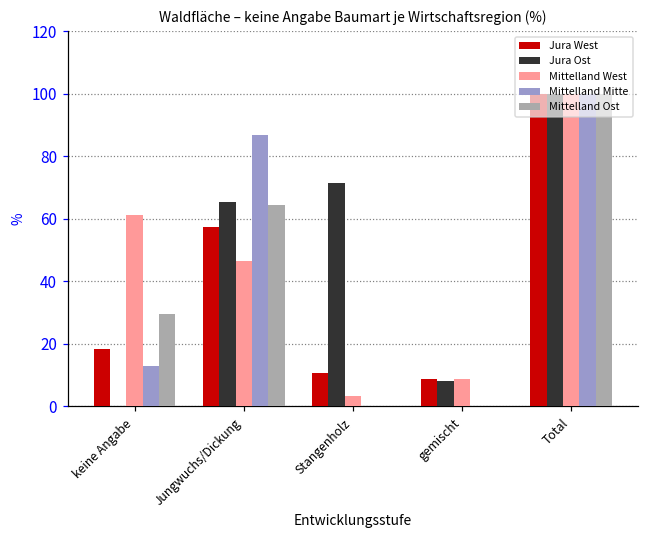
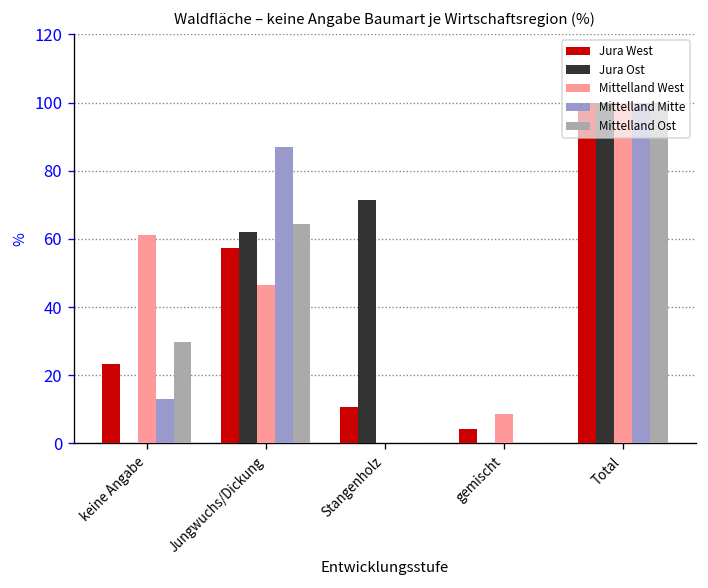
Jura West, keine Angabe: 18 -> 23
Jura Ost, Jungwuchs/Dickung: 65 -> 62
Mittelland West, Stangenholz: 3 -> 0
Jura West, gemischt: 9 -> 4
Jura Ost, gemischt: 8 -> 0
